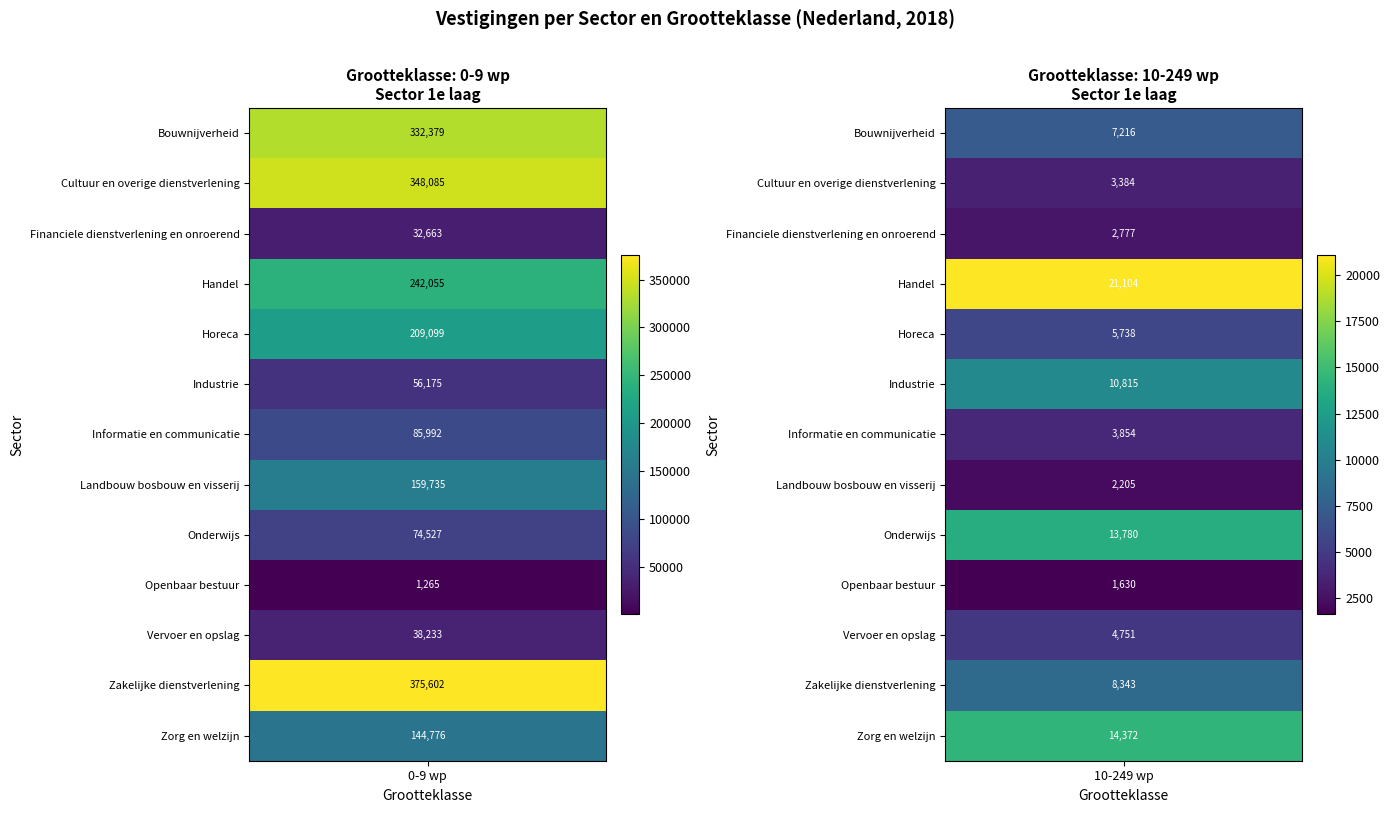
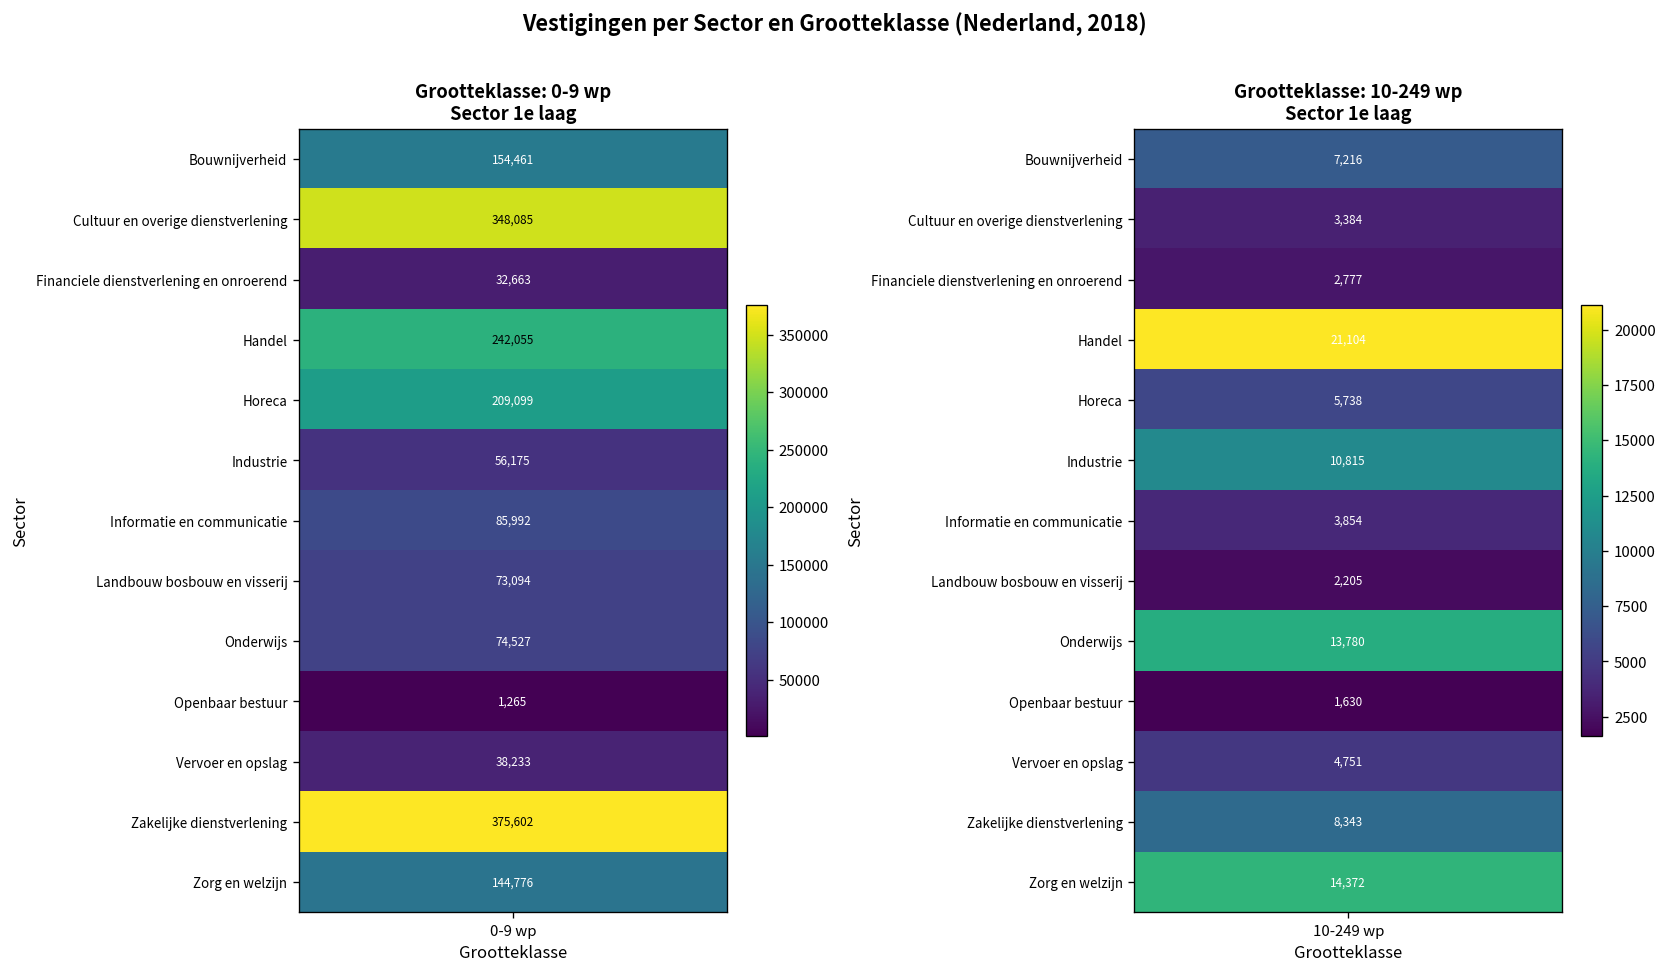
Grootteklasse: 0-9 wp Sector 1e laag, Bouwnijverheid, 0-9 wp: 332,379 -> 154,461
Grootteklasse: 0-9 wp Sector 1e laag, Landbouw bosbouw en visserij, 0-9 wp: 159,735 -> 73,094
